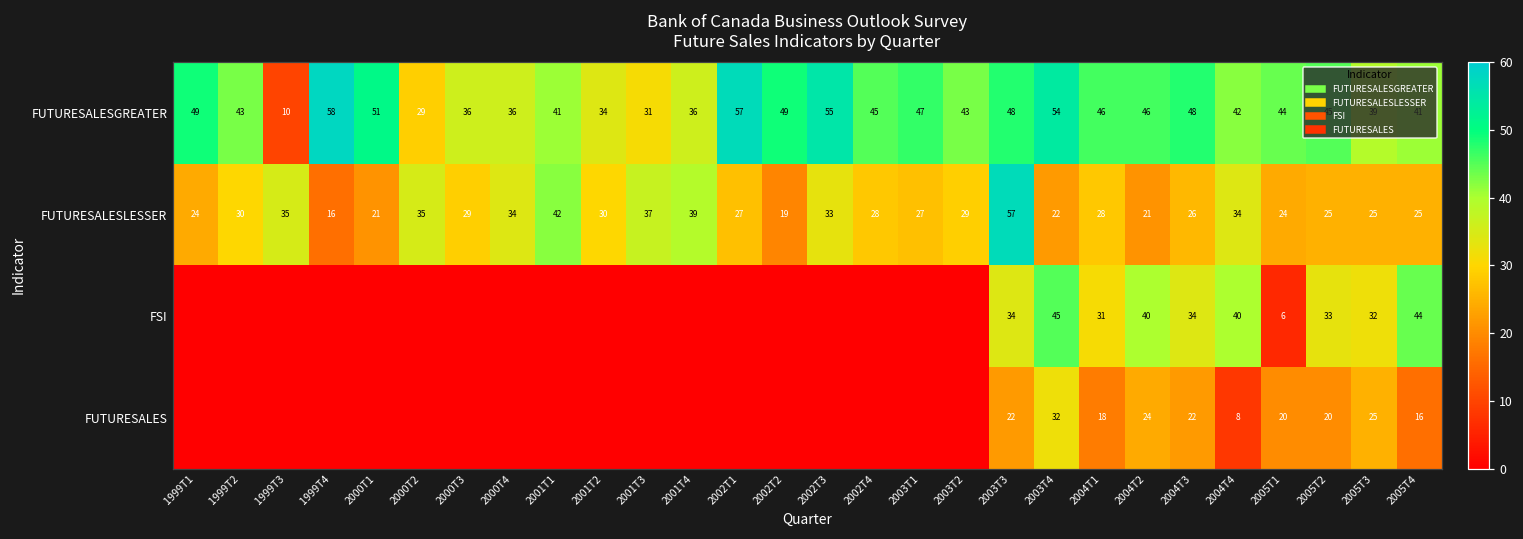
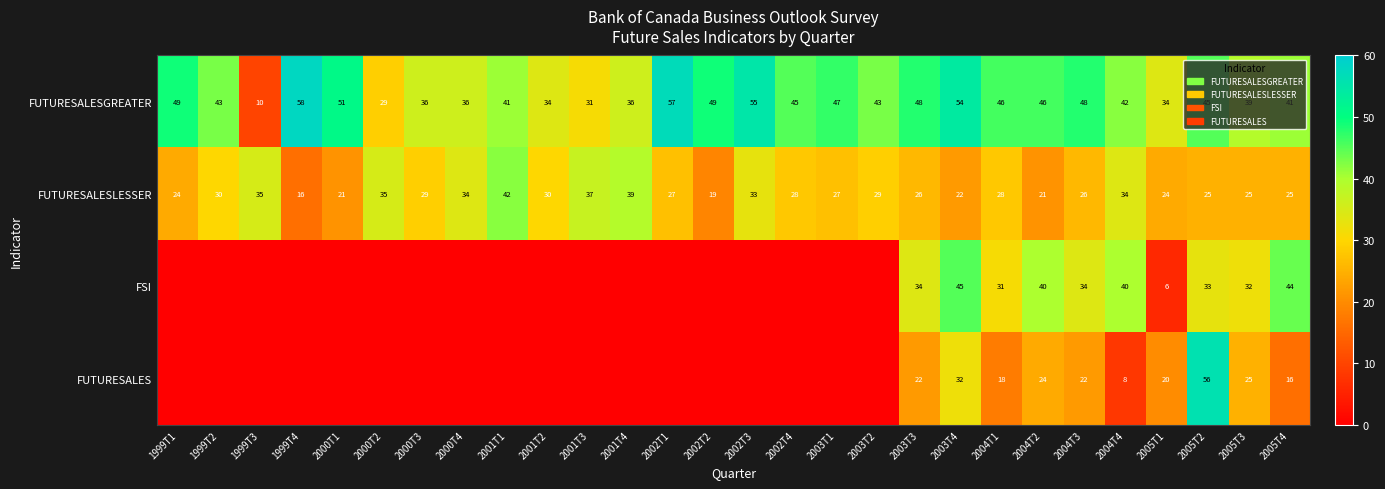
FUTURESALESGREATER, 2005T1: 44 -> 34
FUTURESALESLESSER, 2003T3: 57 -> 26
FUTURESALES, 2005T2: 20 -> 56
